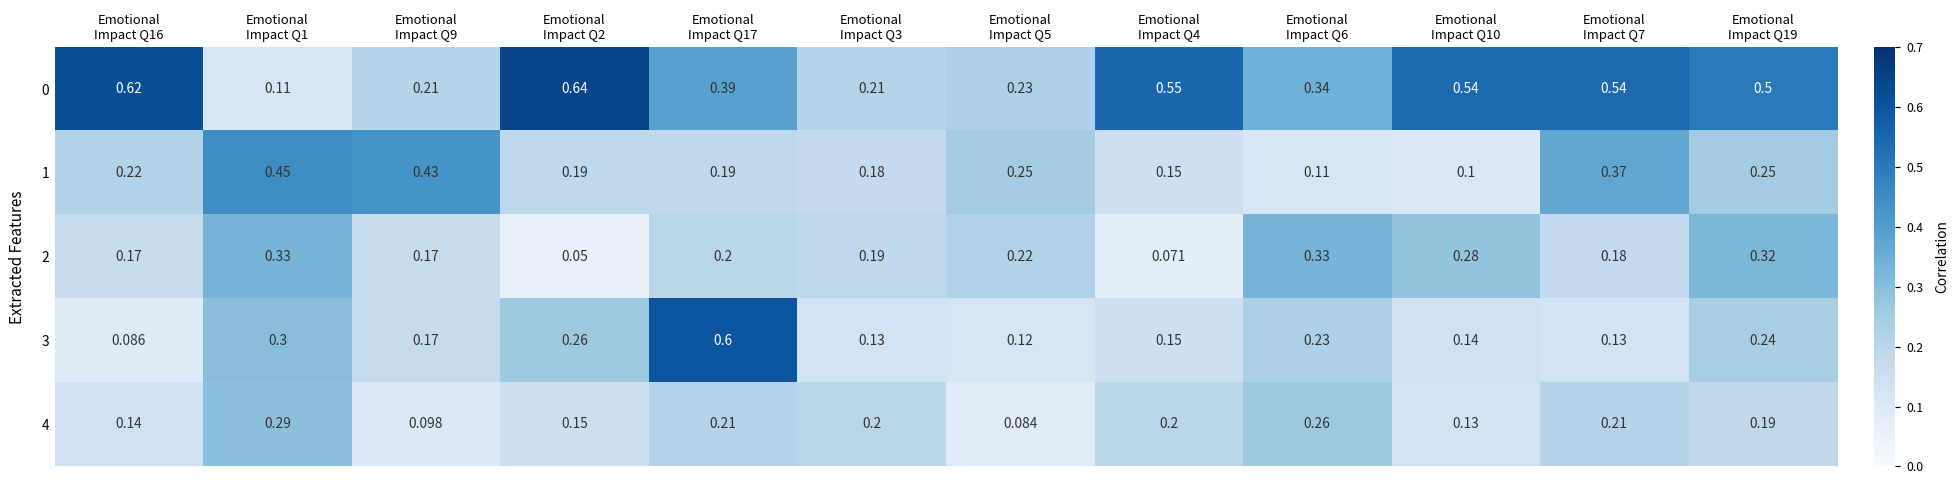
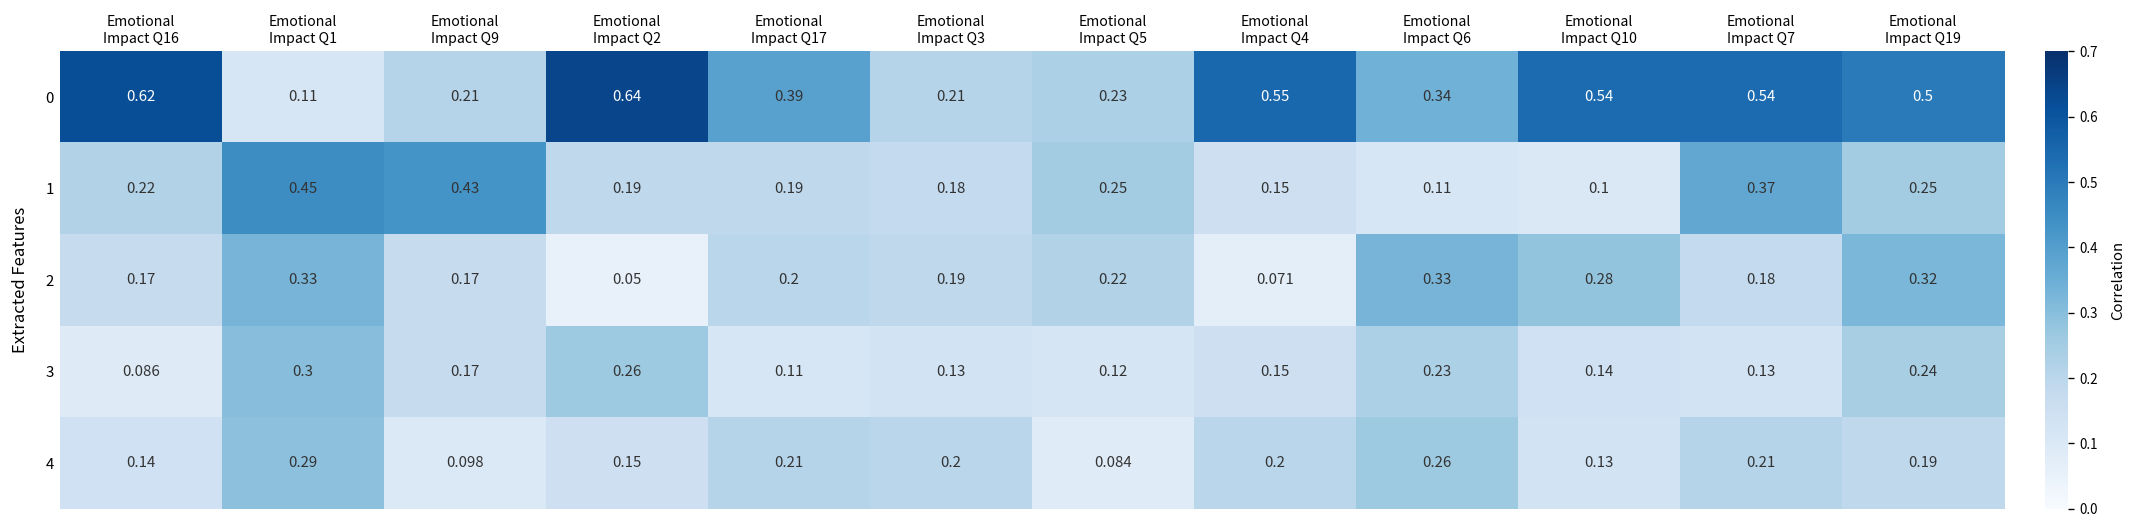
3, Emotional Impact Q17: 0.6 -> 0.11
